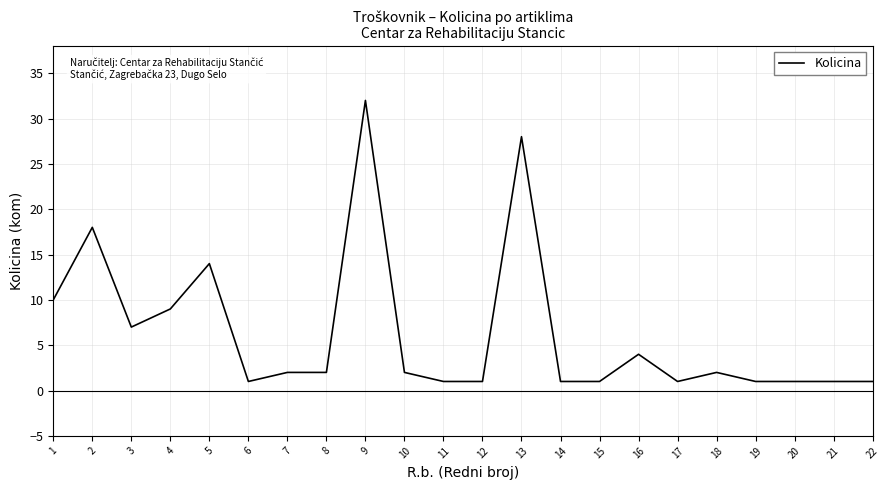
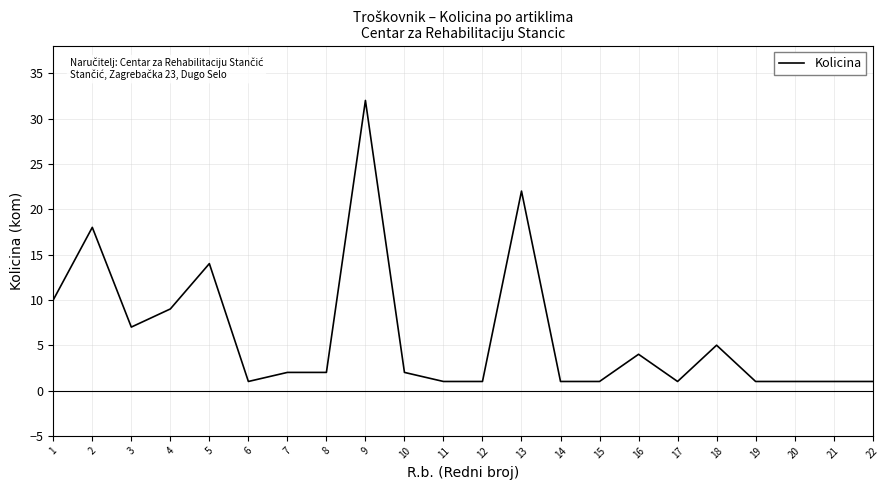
13: 28 -> 22
18: 2 -> 5
